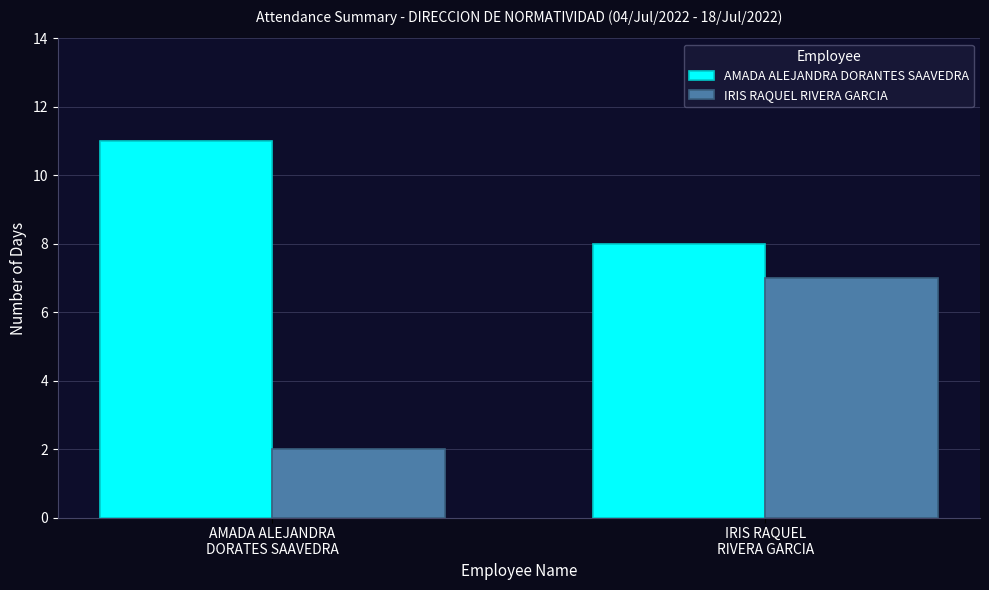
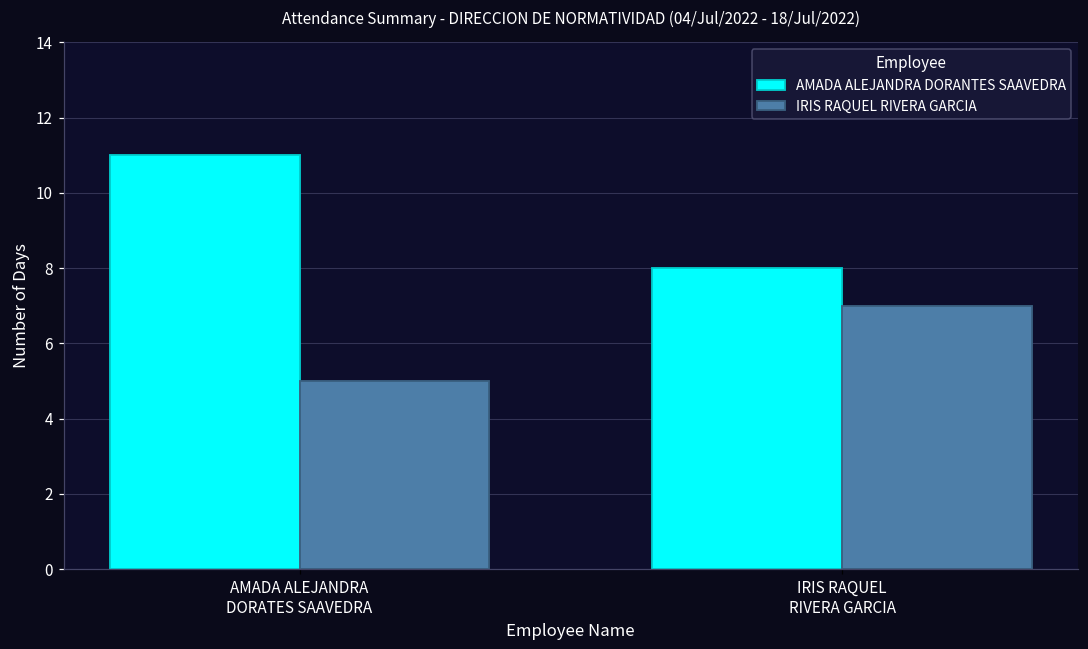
IRIS RAQUEL RIVERA GARCIA, AMADA ALEJANDRA DORATES SAAVEDRA: 2 -> 5
